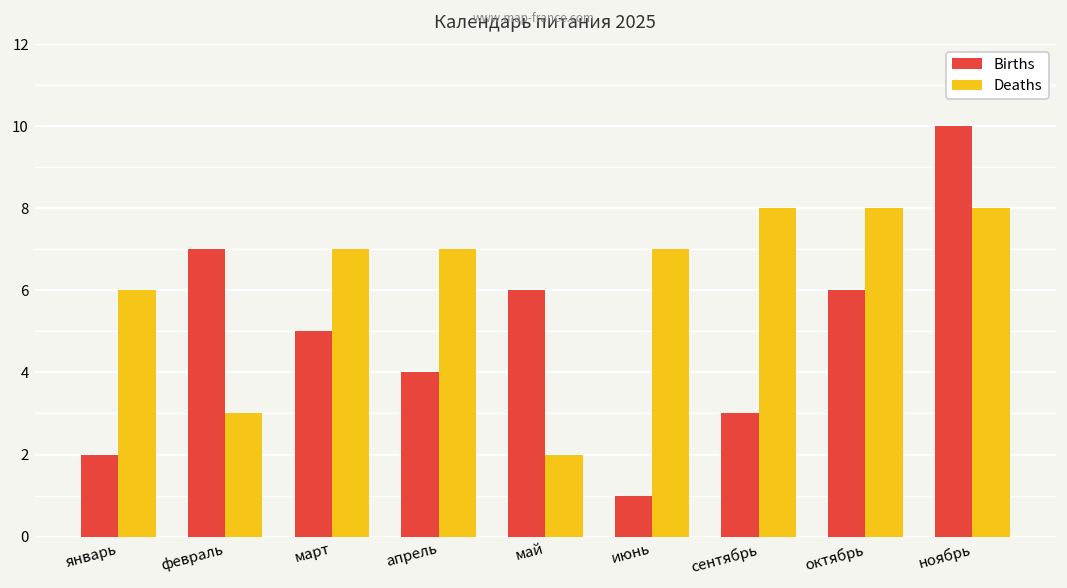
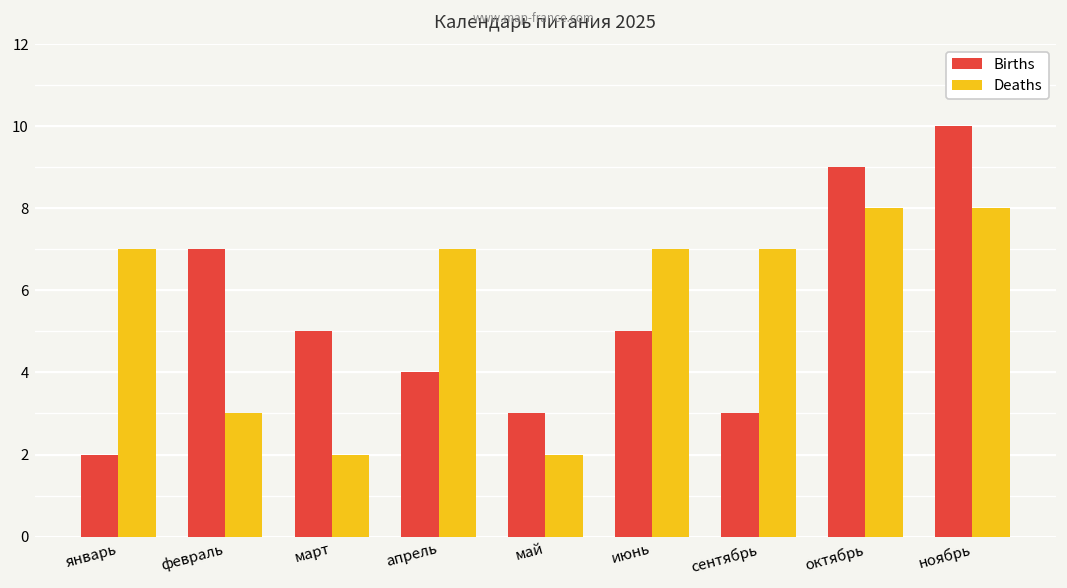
Deaths, январь: 6 -> 7
Deaths, март: 7 -> 2
Births, май: 6 -> 3
Births, июнь: 1 -> 5
Deaths, сентябрь: 8 -> 7
Births, октябрь: 6 -> 9
